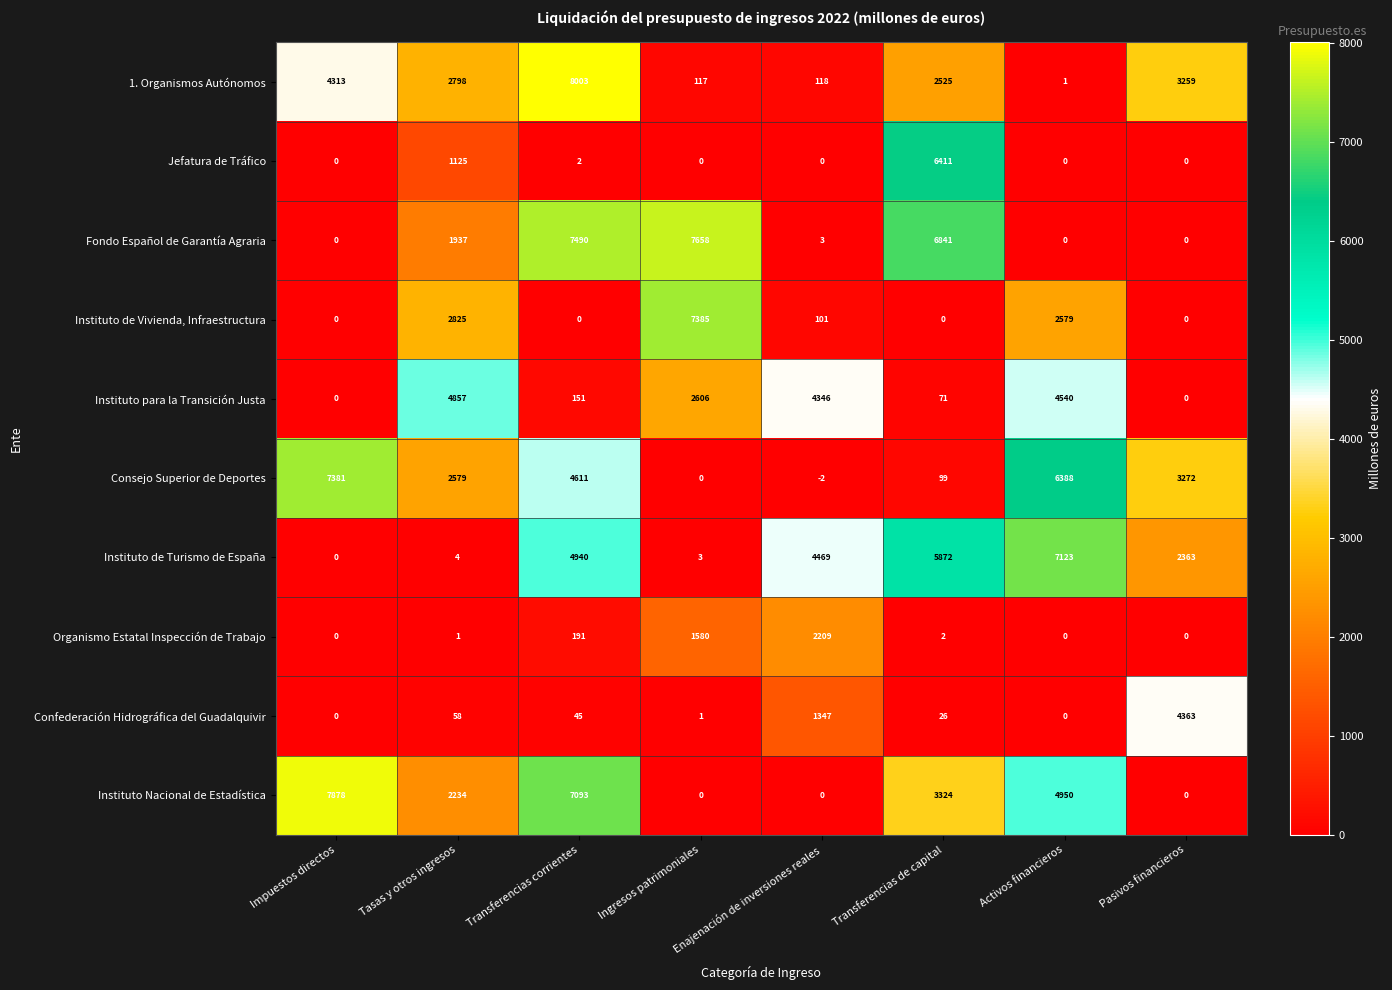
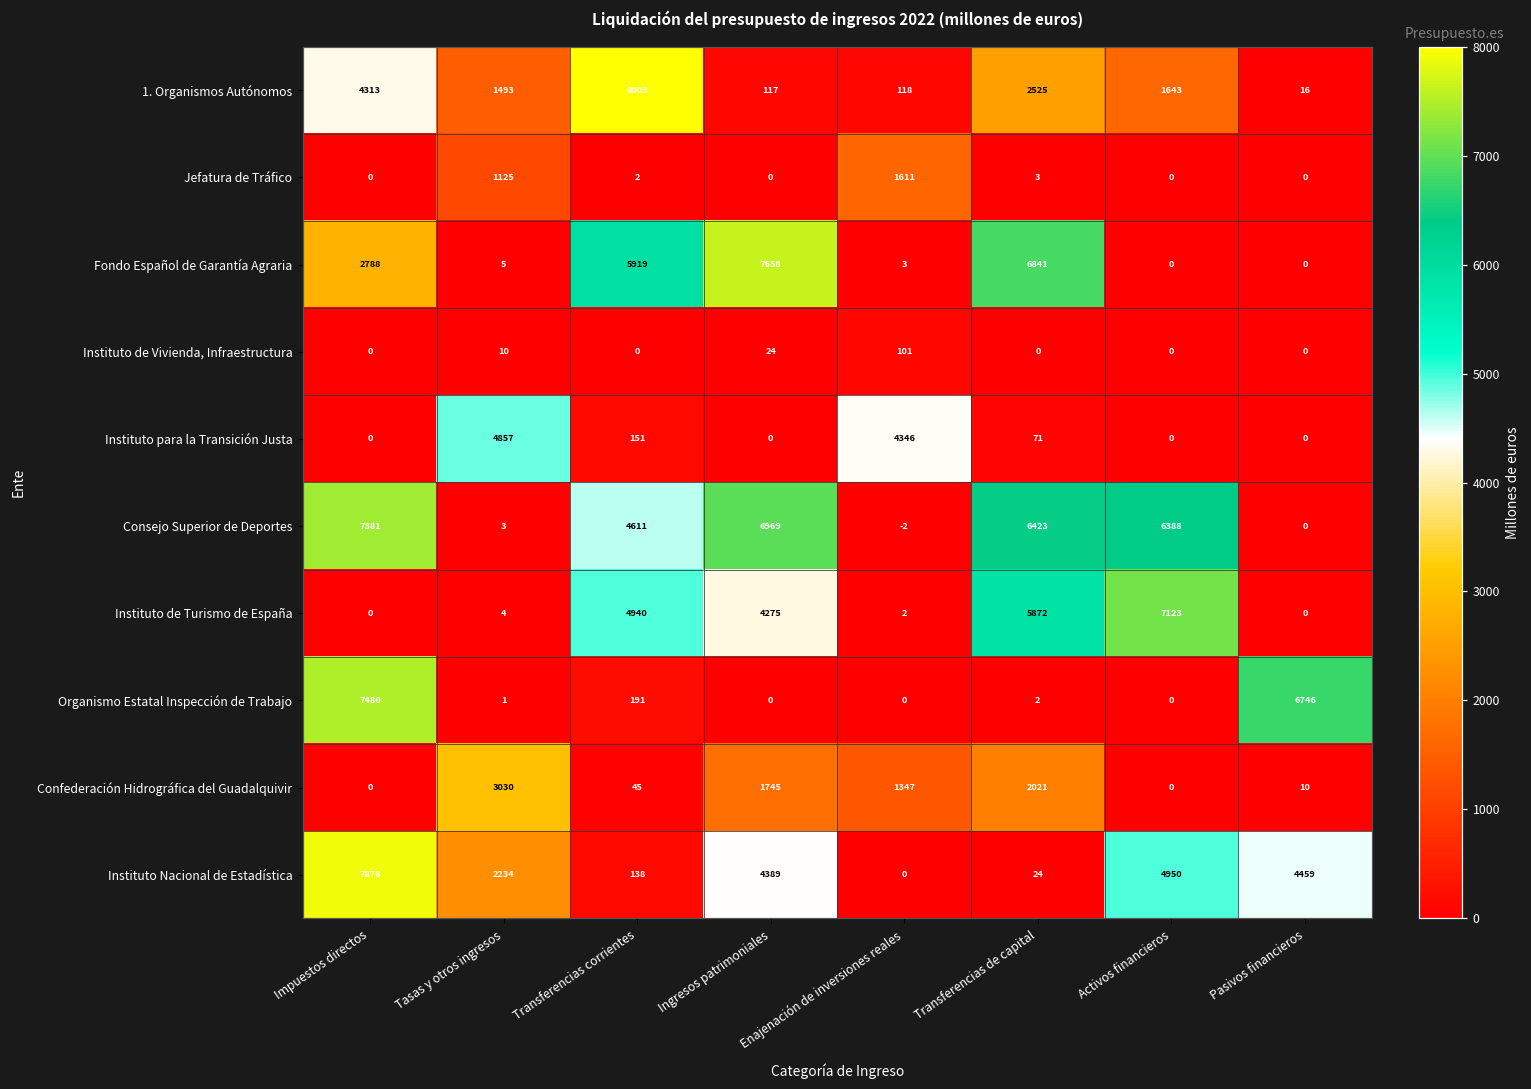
1. Organismos Autónomos, Tasas y otros ingresos: 2798 -> 1493
1. Organismos Autónomos, Activos financieros: 1 -> 1643
1. Organismos Autónomos, Pasivos financieros: 3259 -> 16
Jefatura de Tráfico, Enajenación de inversiones reales: 0 -> 1611
Jefatura de Tráfico, Transferencias de capital: 6411 -> 3
Fondo Español de Garantía Agraria, Impuestos directos: 0 -> 2788
Fondo Español de Garantía Agraria, Tasas y otros ingresos: 1937 -> 5
Fondo Español de Garantía Agraria, Transferencias corrientes: 7490 -> 5919
Instituto de Vivienda, Infraestructura, Tasas y otros ingresos: 2825 -> 10
Instituto de Vivienda, Infraestructura, Ingresos patrimoniales: 7385 -> 24
Instituto de Vivienda, Infraestructura, Activos financieros: 2579 -> 0
Instituto para la Transición Justa, Ingresos patrimoniales: 2606 -> 0
Instituto para la Transición Justa, Activos financieros: 4540 -> 0
Consejo Superior de Deportes, Tasas y otros ingresos: 2579 -> 3
Consejo Superior de Deportes, Ingresos patrimoniales: 0 -> 6969
Consejo Superior de Deportes, Transferencias de capital: 99 -> 6423
Consejo Superior de Deportes, Pasivos financieros: 3272 -> 0
Instituto de Turismo de España, Ingresos patrimoniales: 3 -> 4275
Instituto de Turismo de España, Enajenación de inversiones reales: 4469 -> 2
Instituto de Turismo de España, Pasivos financieros: 2363 -> 0
Organismo Estatal Inspección de Trabajo, Impuestos directos: 0 -> 7480
Organismo Estatal Inspección de Trabajo, Ingresos patrimoniales: 1580 -> 0
Organismo Estatal Inspección de Trabajo, Enajenación de inversiones reales: 2209 -> 0
Organismo Estatal Inspección de Trabajo, Pasivos financieros: 0 -> 6746
Confederación Hidrográfica del Guadalquivir, Tasas y otros ingresos: 58 -> 3030
Confederación Hidrográfica del Guadalquivir, Ingresos patrimoniales: 1 -> 1745
Confederación Hidrográfica del Guadalquivir, Transferencias de capital: 26 -> 2021
Confederación Hidrográfica del Guadalquivir, Pasivos financieros: 4363 -> 10
Instituto Nacional de Estadística, Transferencias corrientes: 7093 -> 138
Instituto Nacional de Estadística, Ingresos patrimoniales: 0 -> 4389
Instituto Nacional de Estadística, Transferencias de capital: 3324 -> 24
Instituto Nacional de Estadística, Pasivos financieros: 0 -> 4459
